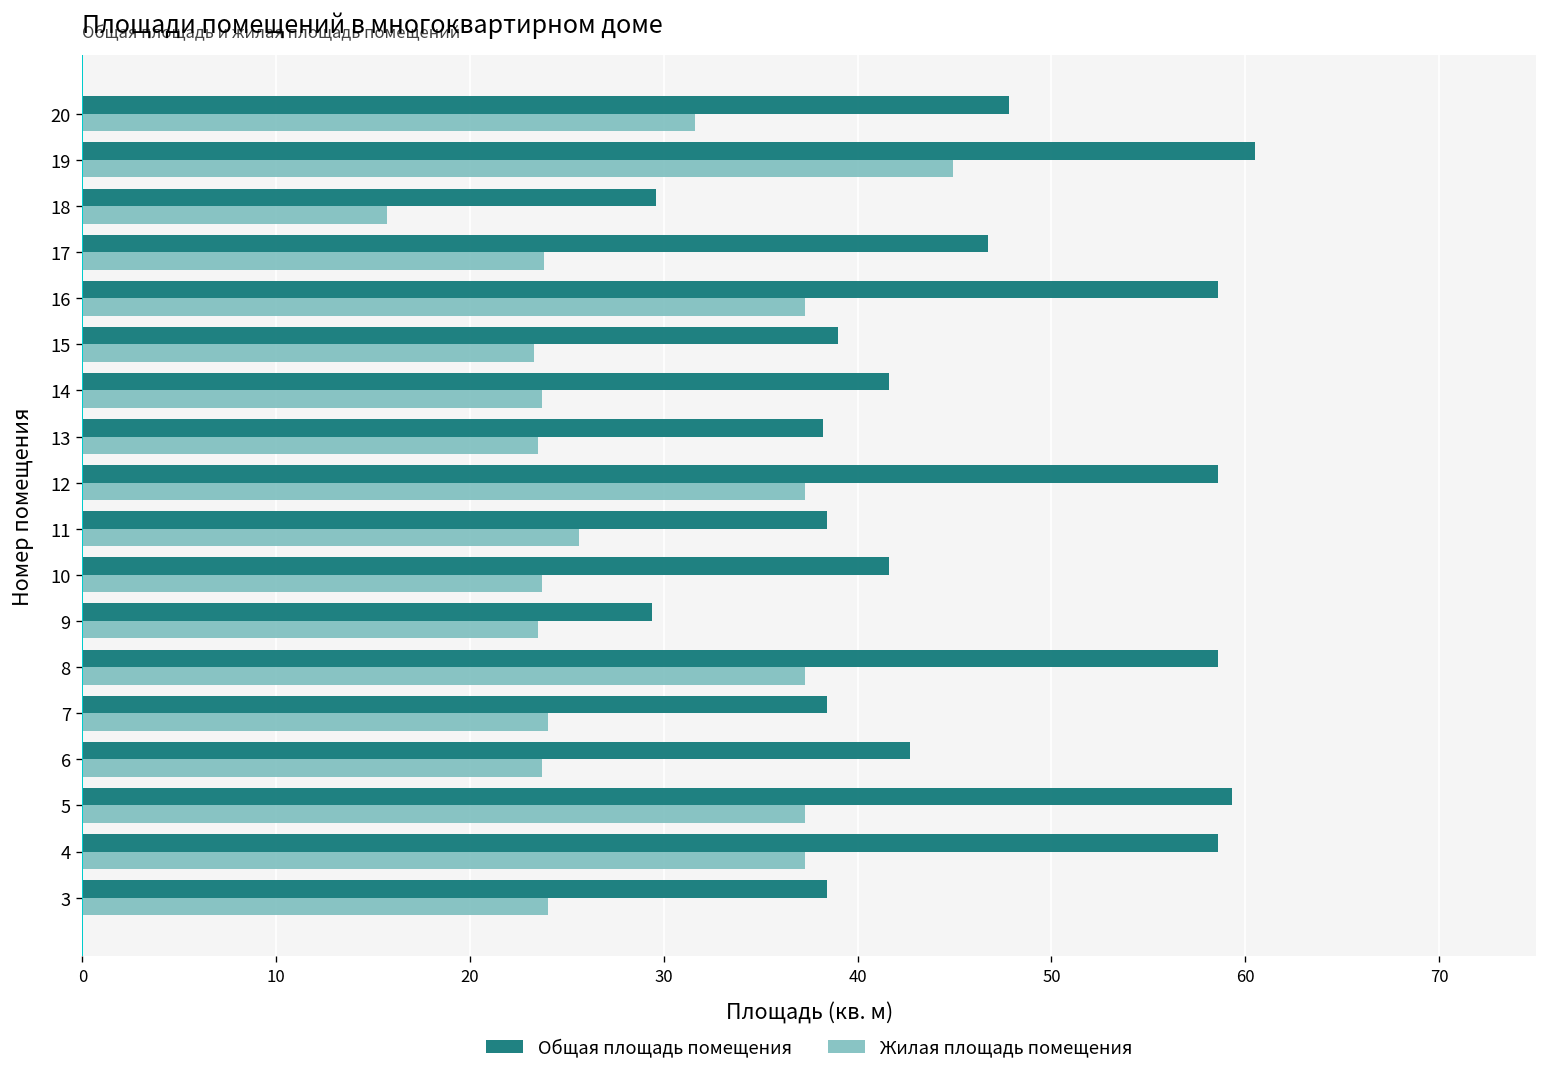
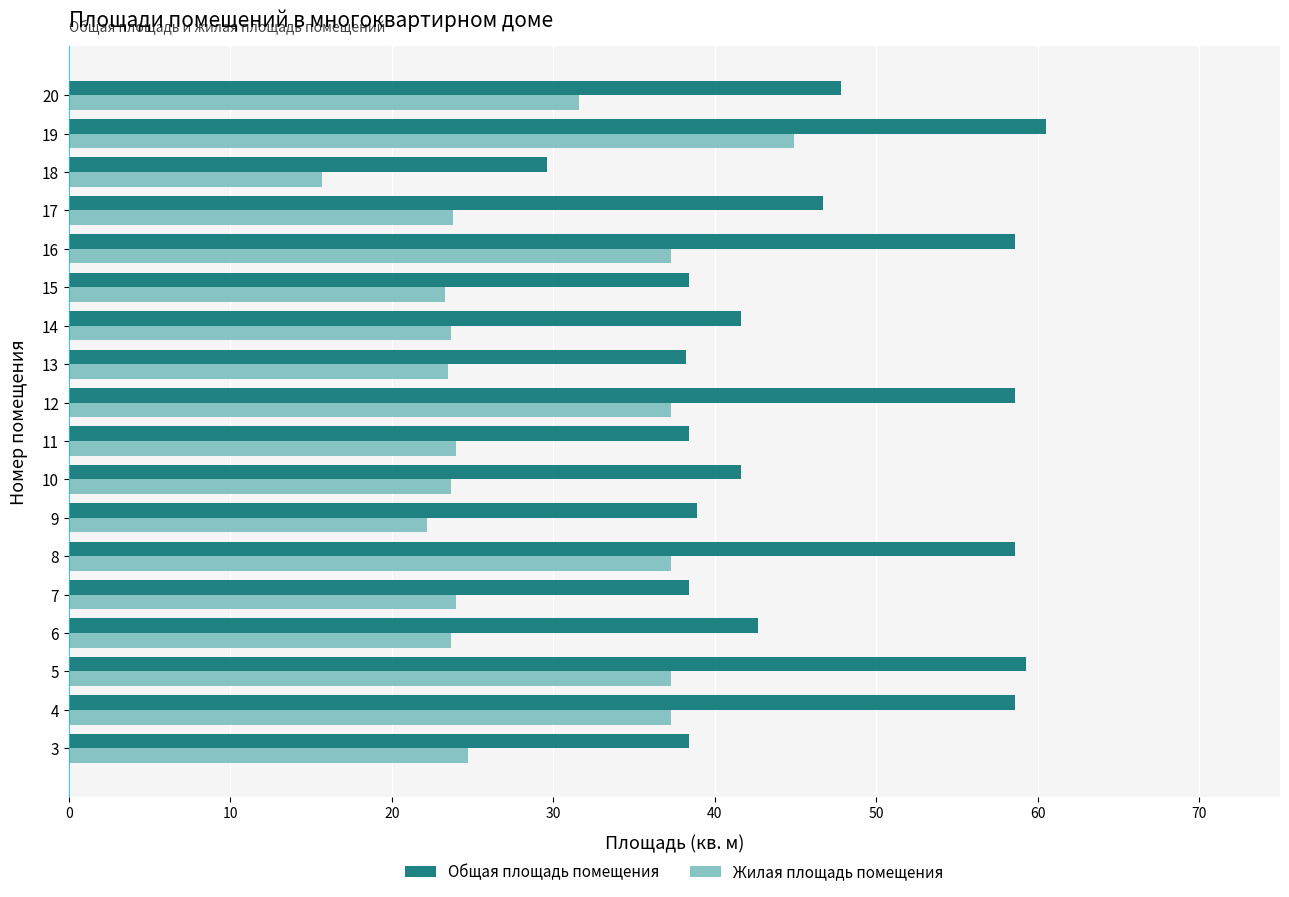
Общая площадь помещения, 15: 39.0 -> 38.4
Жилая площадь помещения, 11: 25.6 -> 24.0
Общая площадь помещения, 9: 29.4 -> 38.9
Жилая площадь помещения, 9: 23.5 -> 22.2
Жилая площадь помещения, 3: 24.0 -> 24.7
